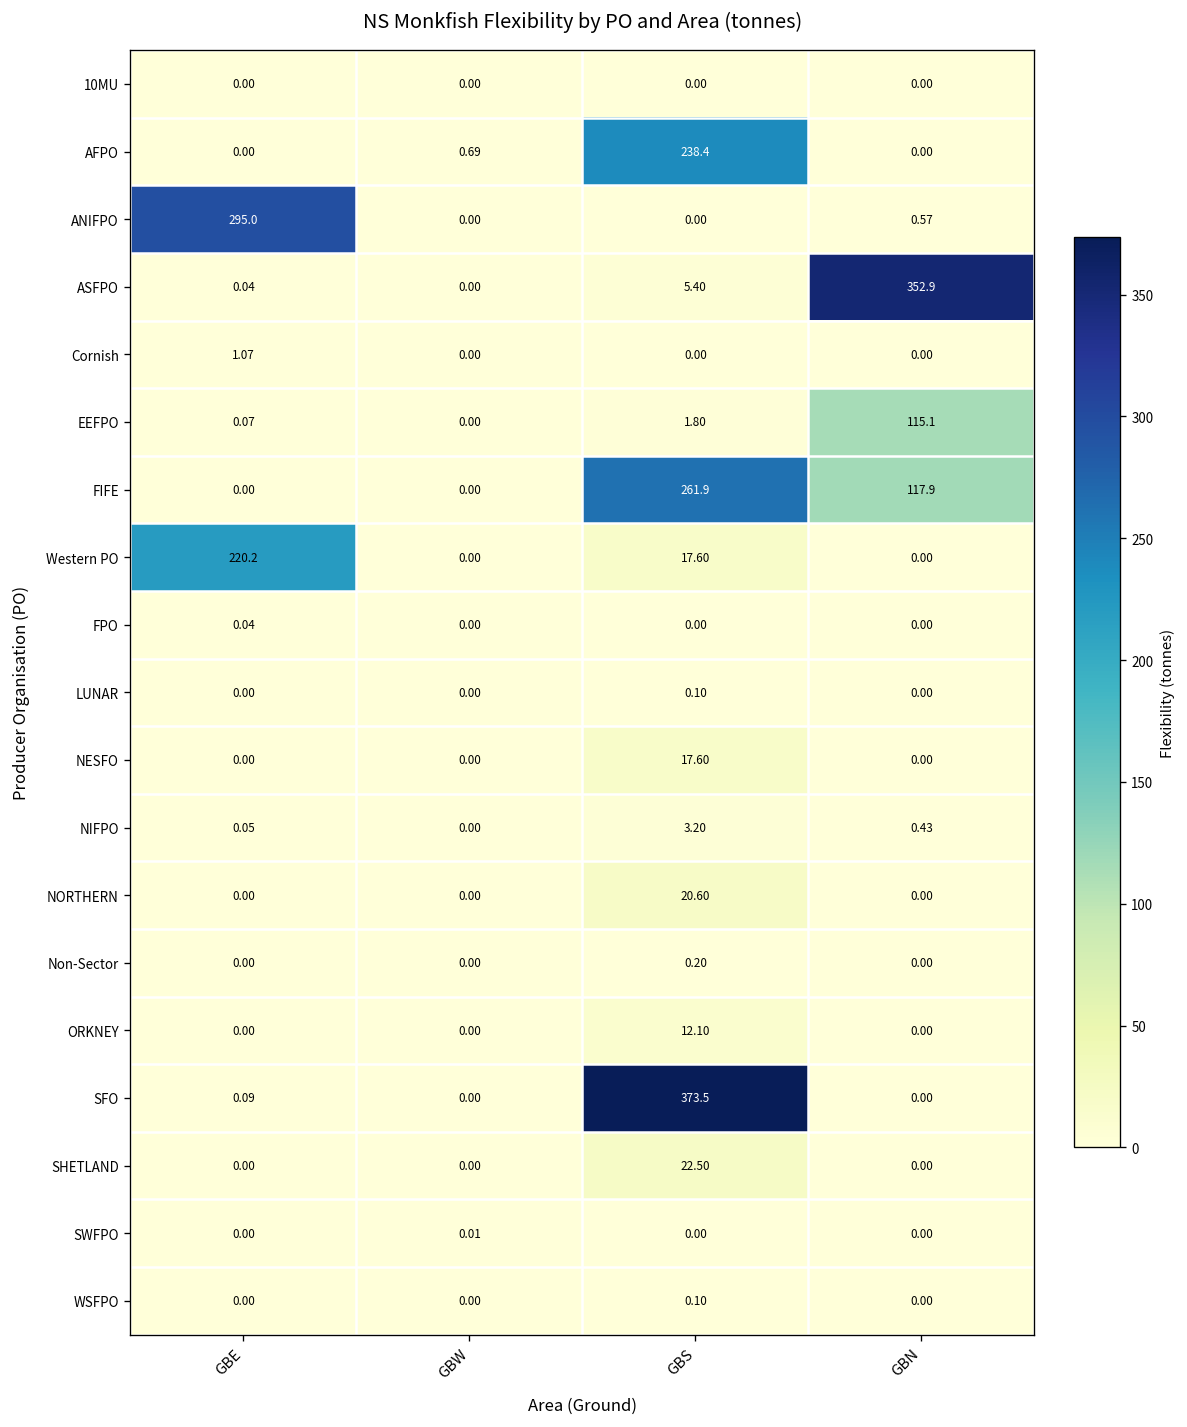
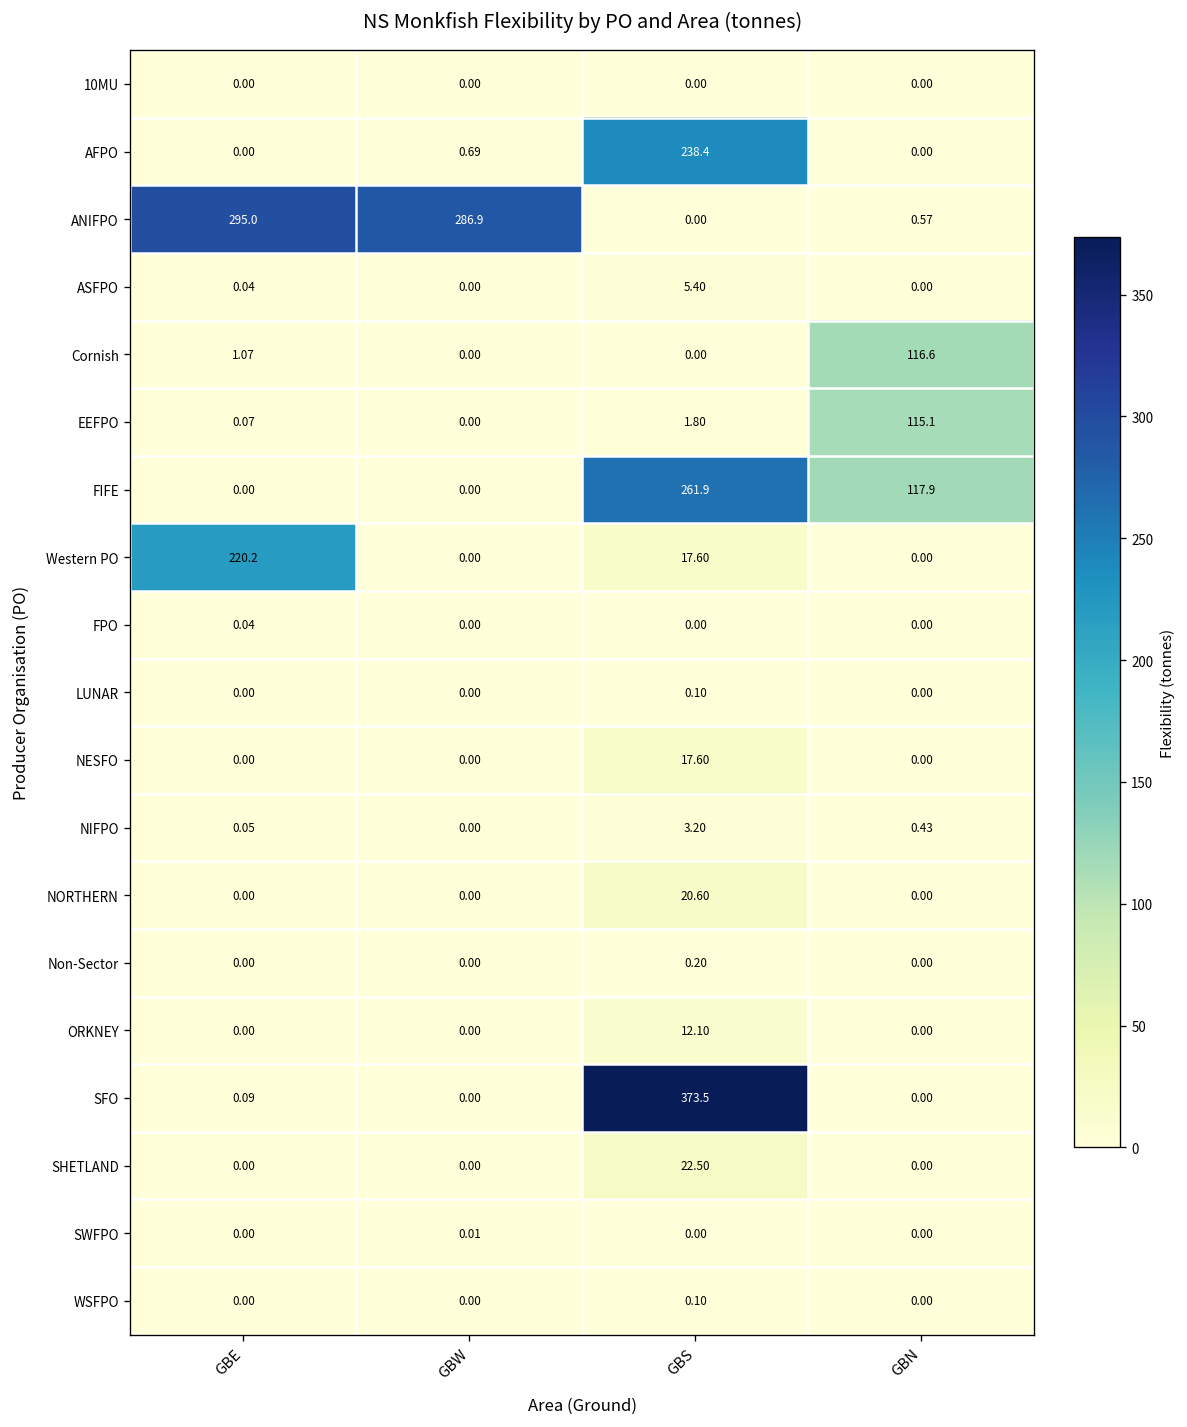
ANIFPO, GBW: 0.00 -> 286.9
ASFPO, GBN: 352.9 -> 0.00
Cornish, GBN: 0.00 -> 116.6
